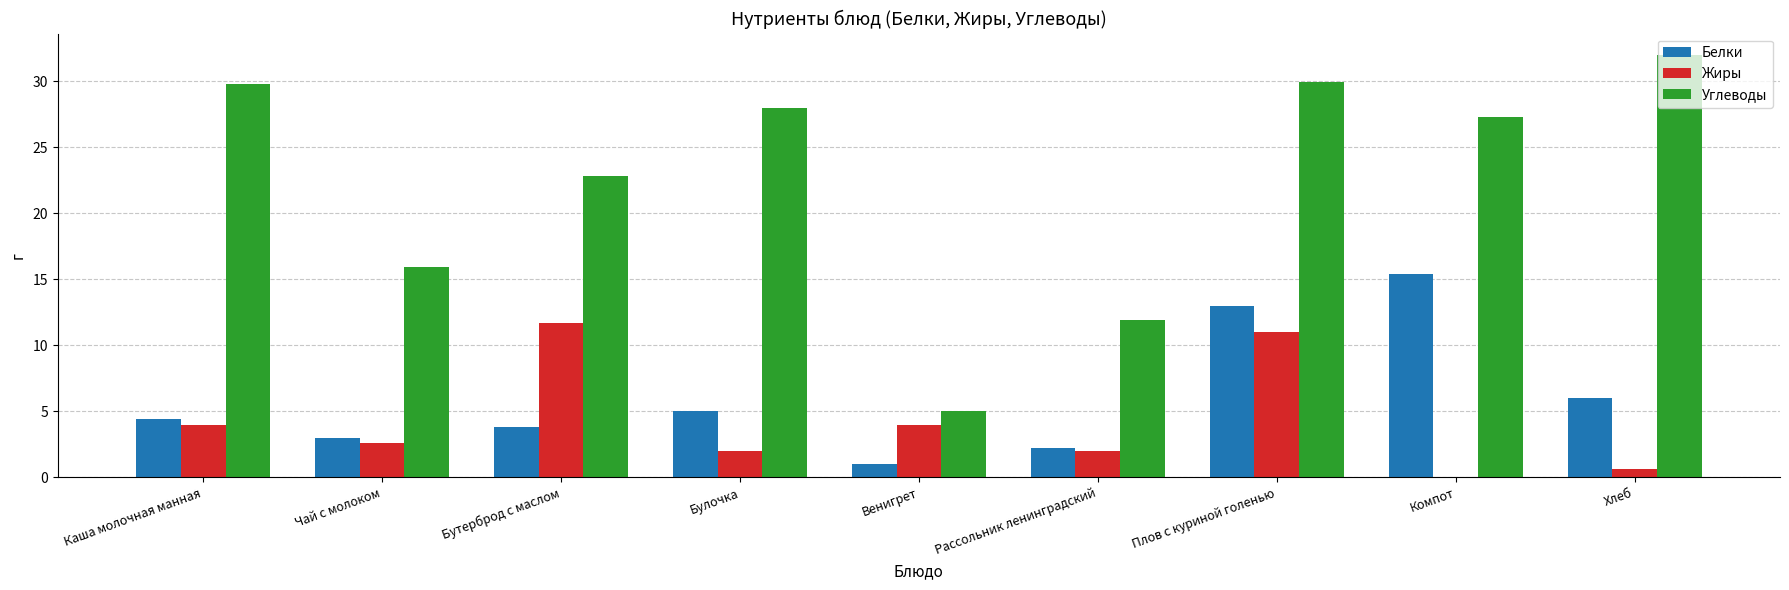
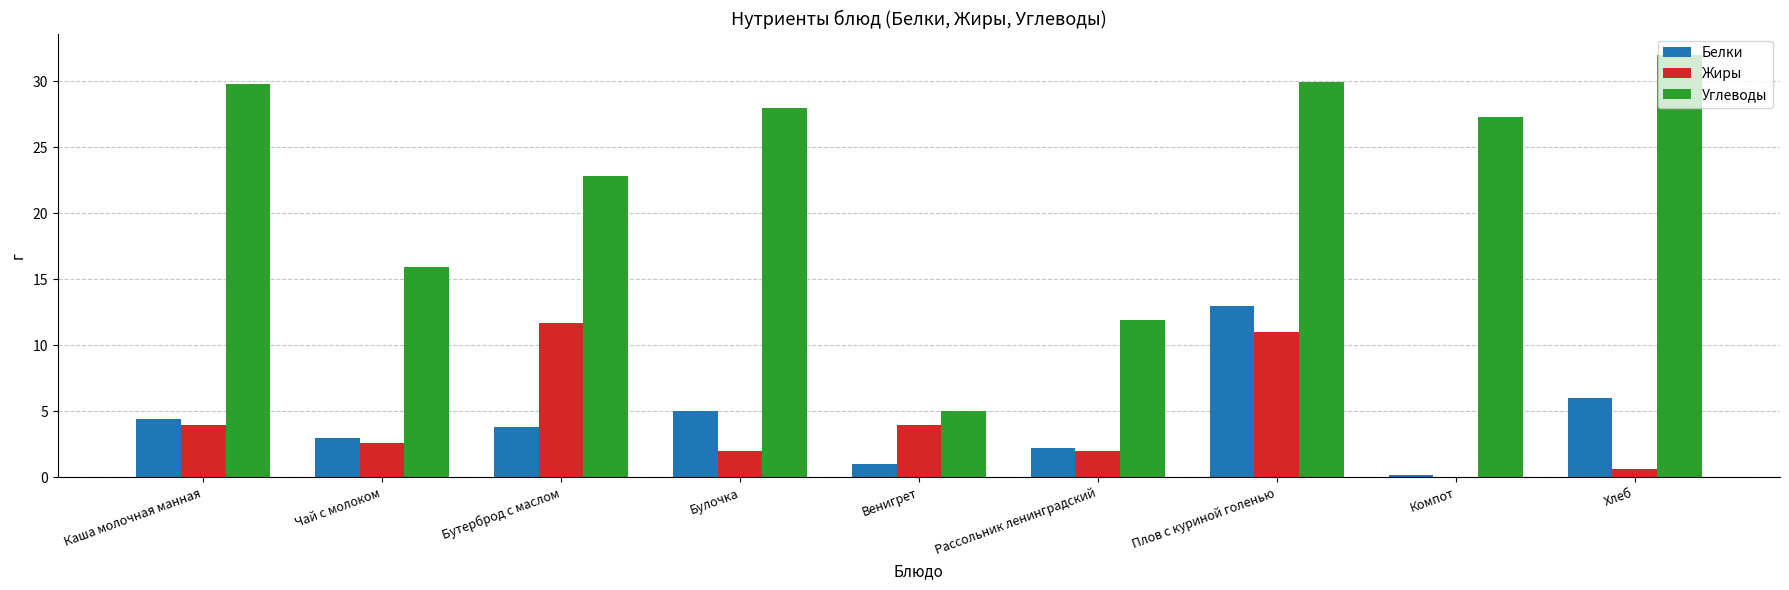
Белки, Компот: 15.4 -> 0.2
